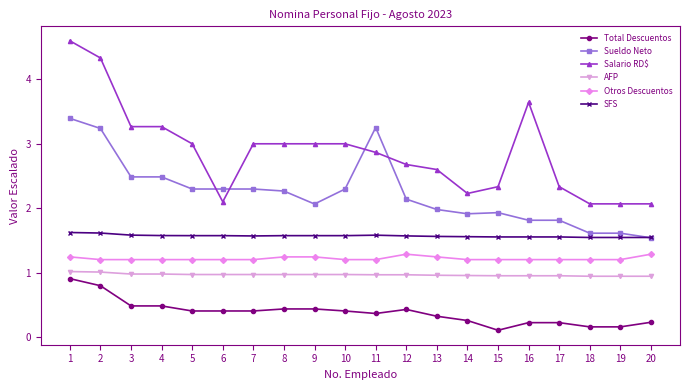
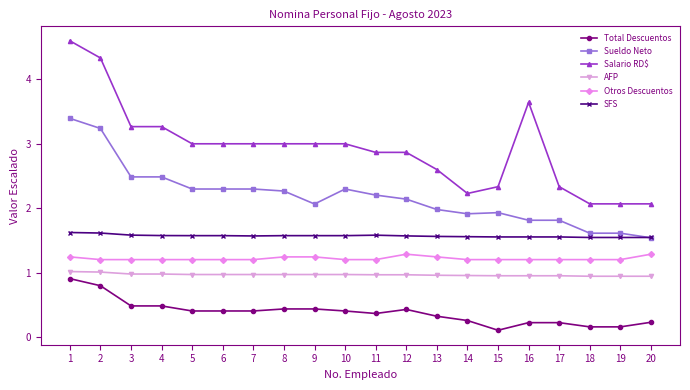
Salario RD$, 6: 2.1 -> 3.0
Sueldo Neto, 11: 3.3 -> 2.2
Salario RD$, 12: 2.7 -> 2.9
